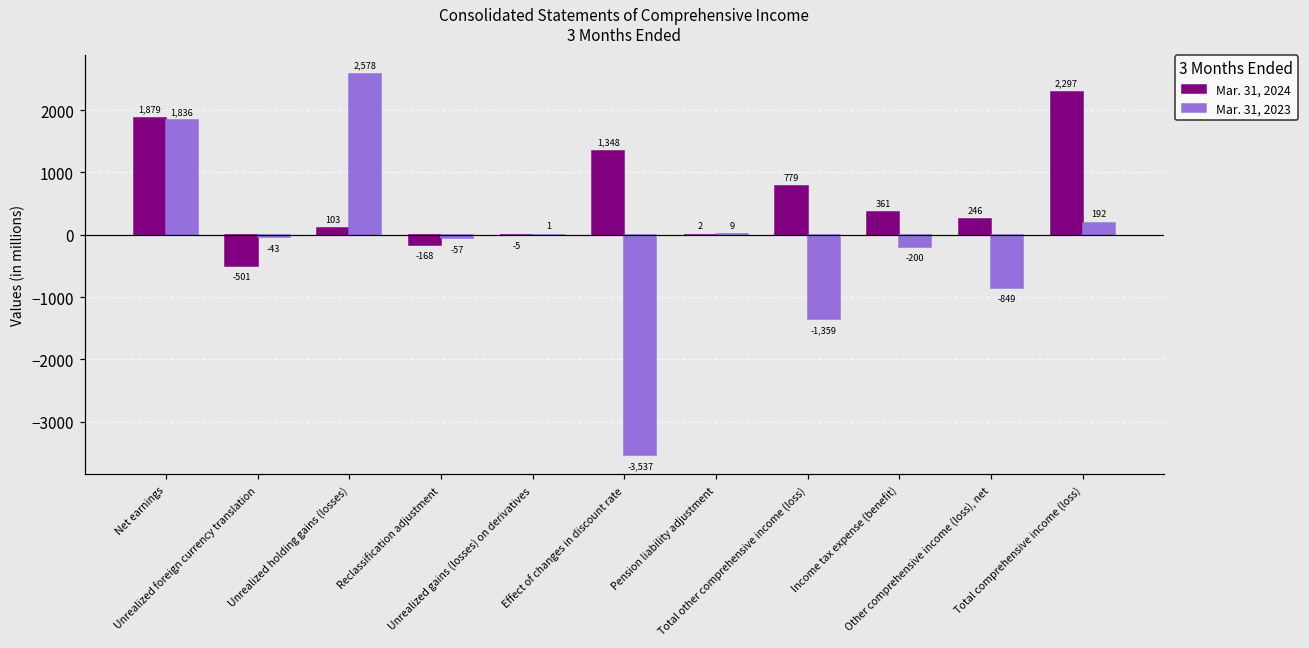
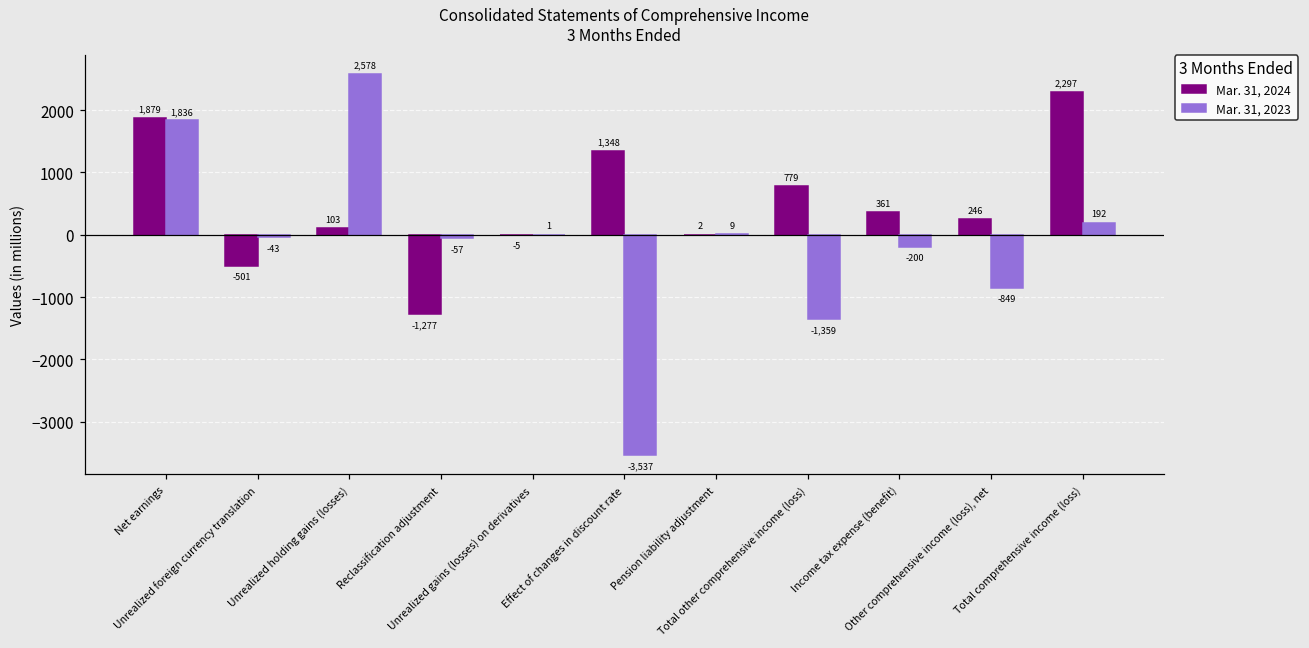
Mar. 31, 2024, Reclassification adjustment: -168 -> -1,277
